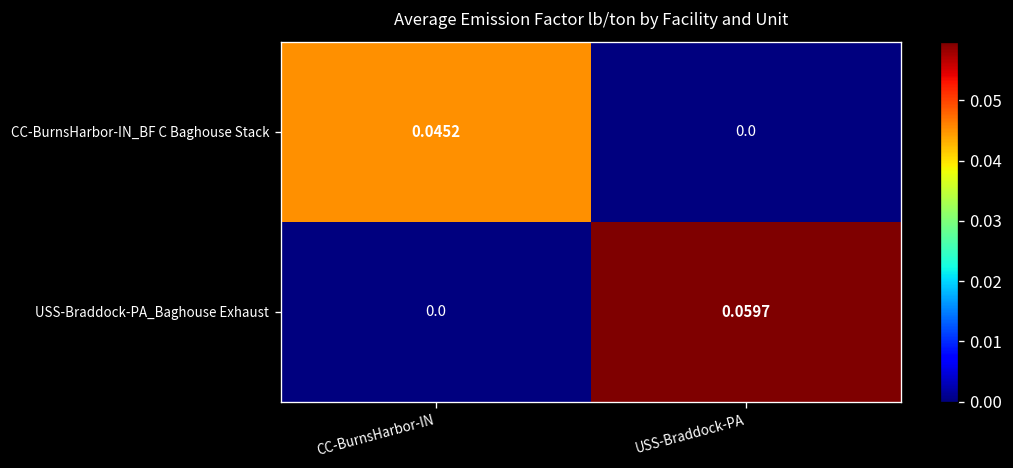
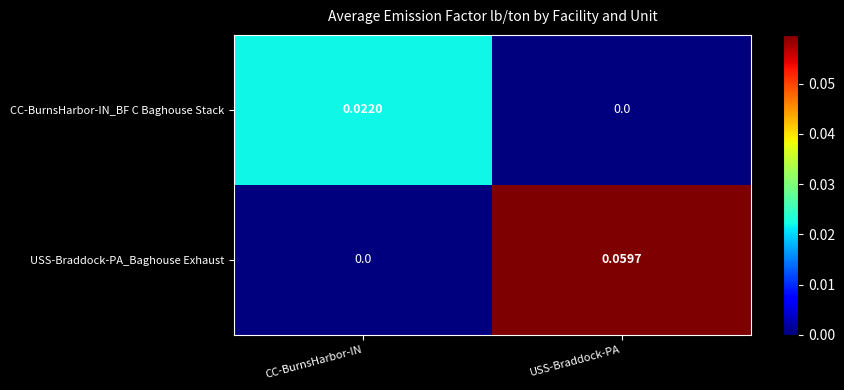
CC-BurnsHarbor-IN_BF C Baghouse Stack, CC-BurnsHarbor-IN: 0.0452 -> 0.0220
